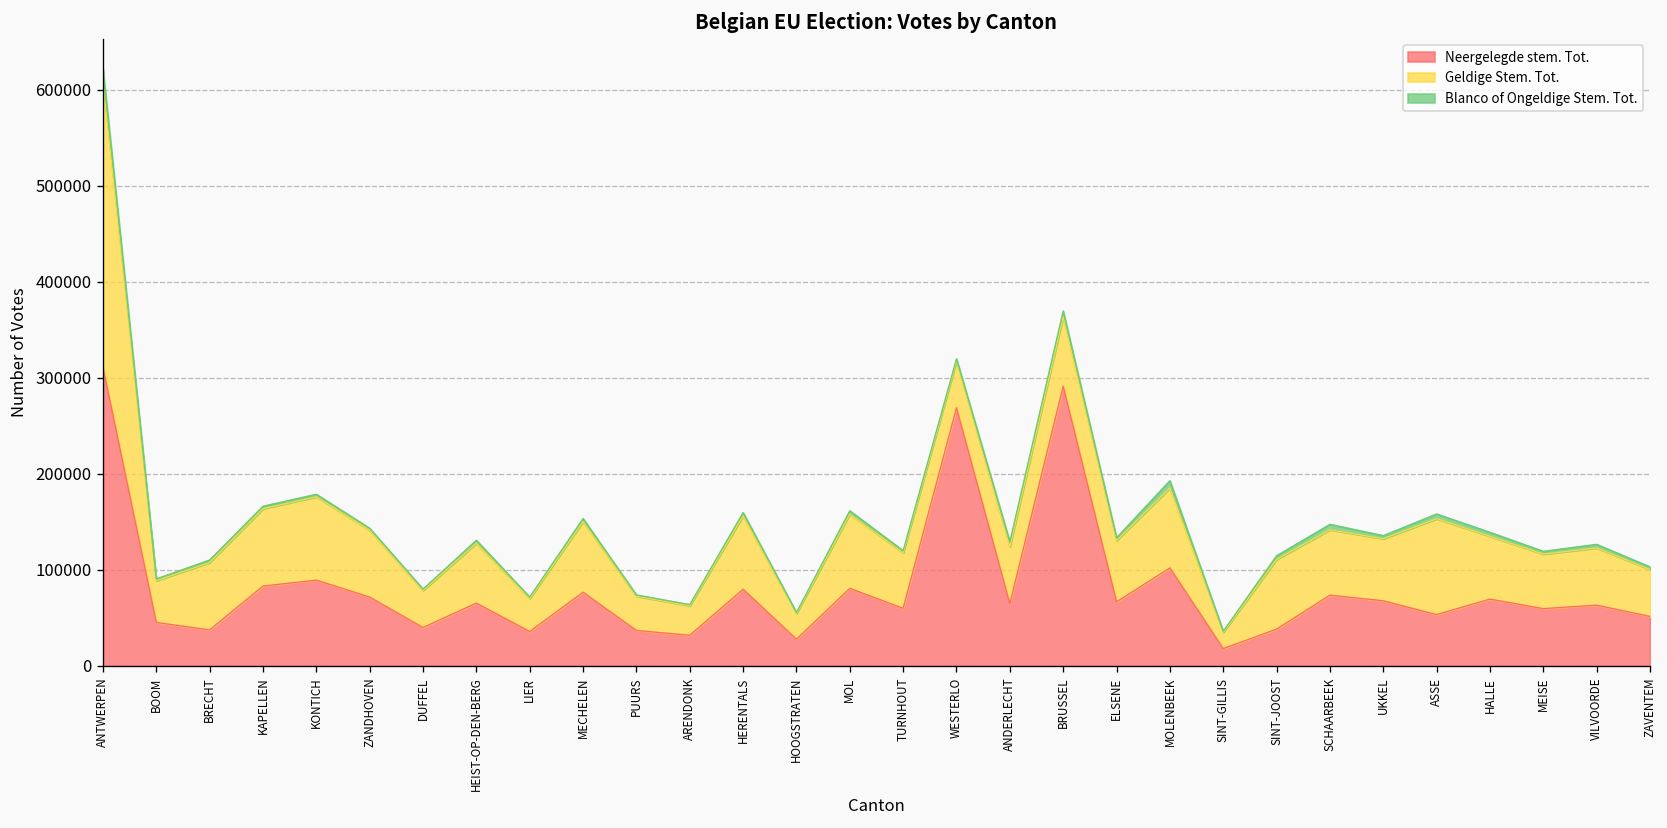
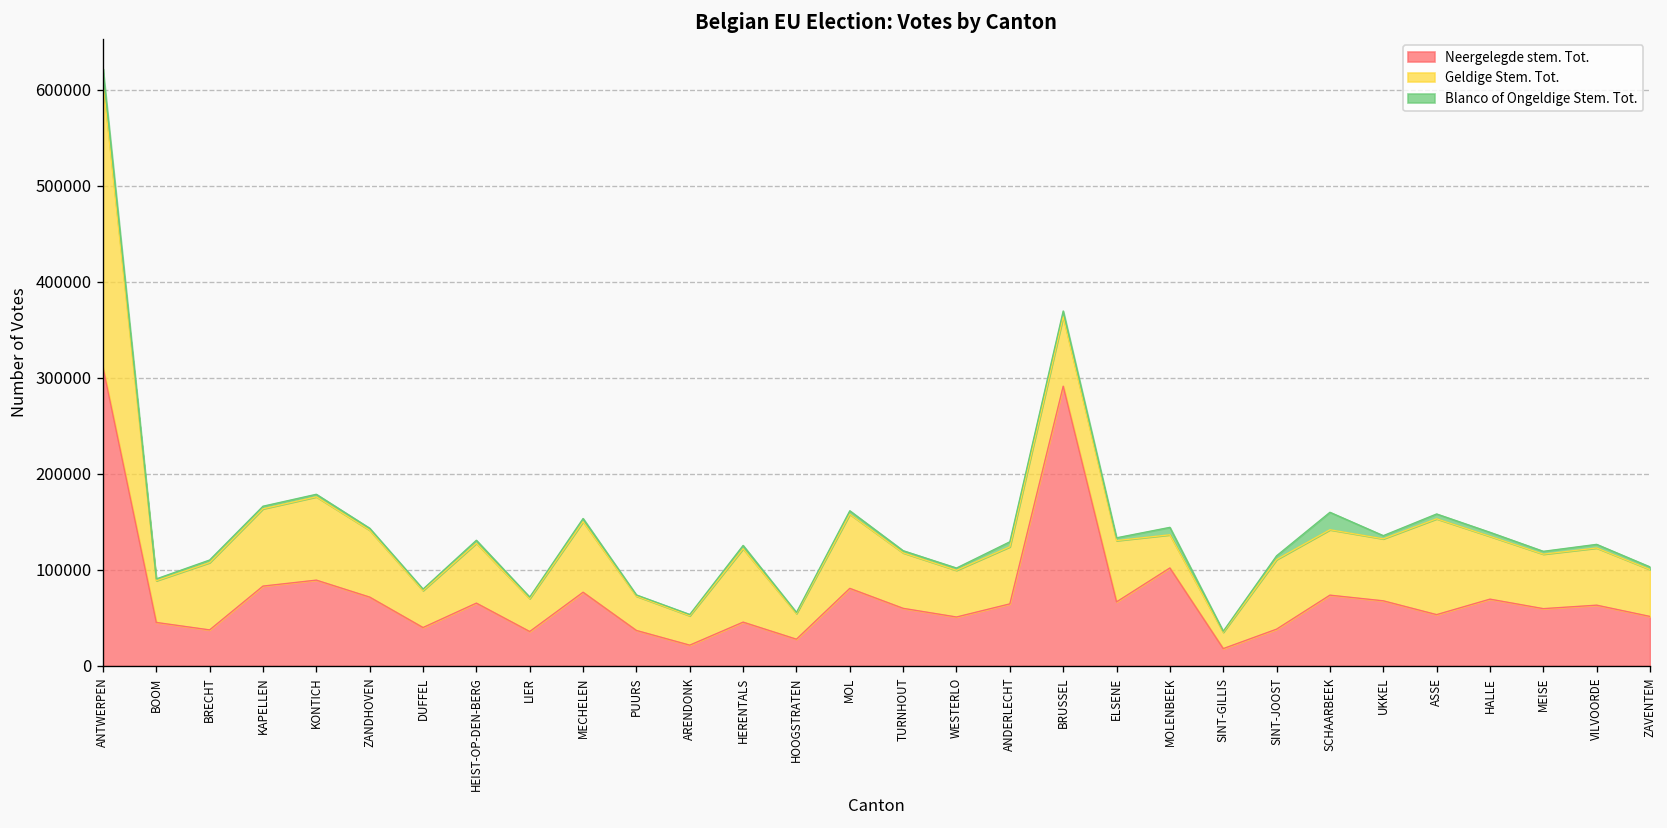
Neergelegde stem. Tot., ARENDONK: 30000 -> 20000
Neergelegde stem. Tot., HERENTALS: 80000 -> 50000
Neergelegde stem. Tot., WESTERLO: 270000 -> 50000
Geldige Stem. Tot., MOLENBEEK: 80000 -> 30000
Blanco of Ongeldige Stem. Tot., SCHAARBEEK: 10000 -> 20000
